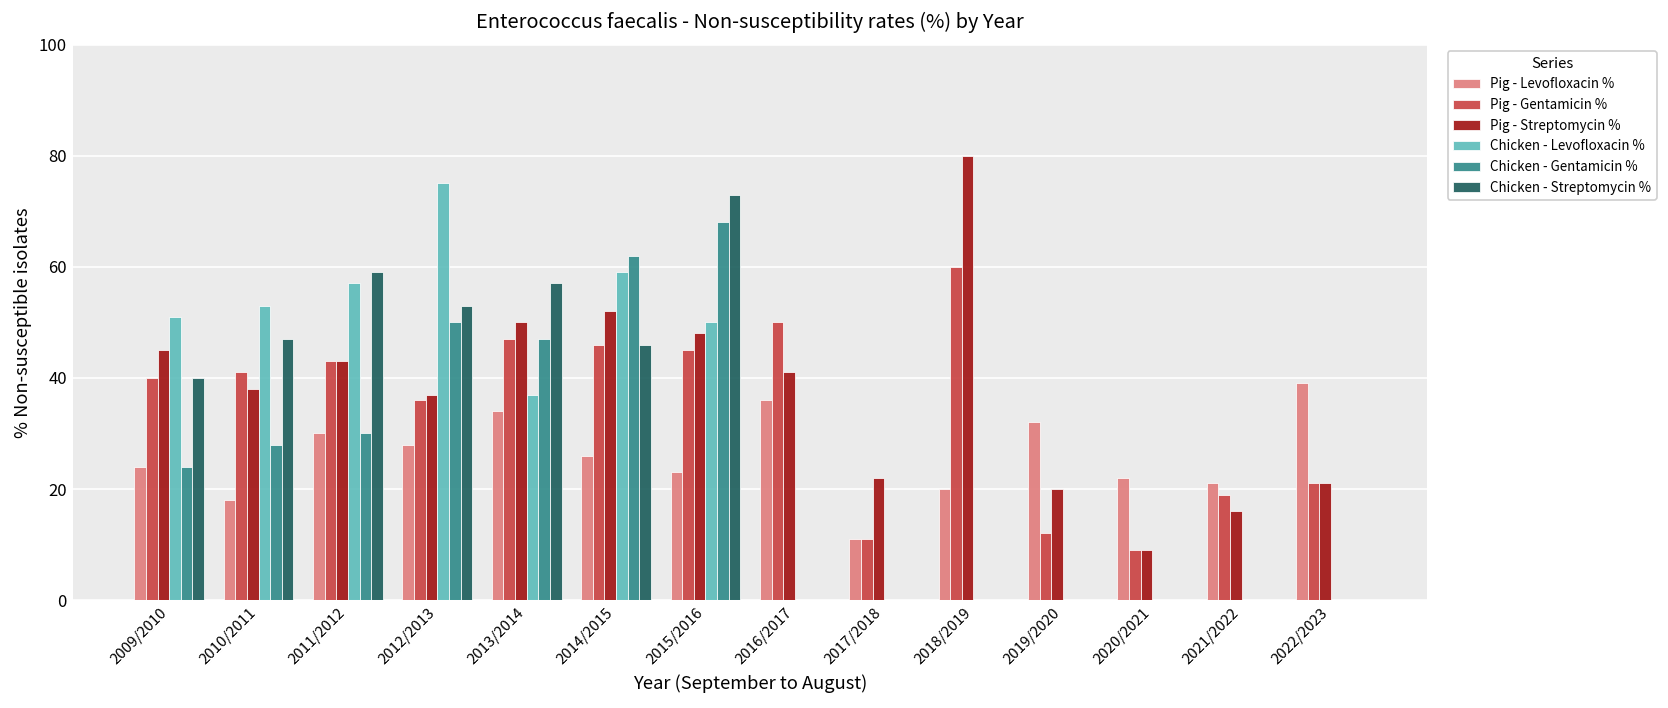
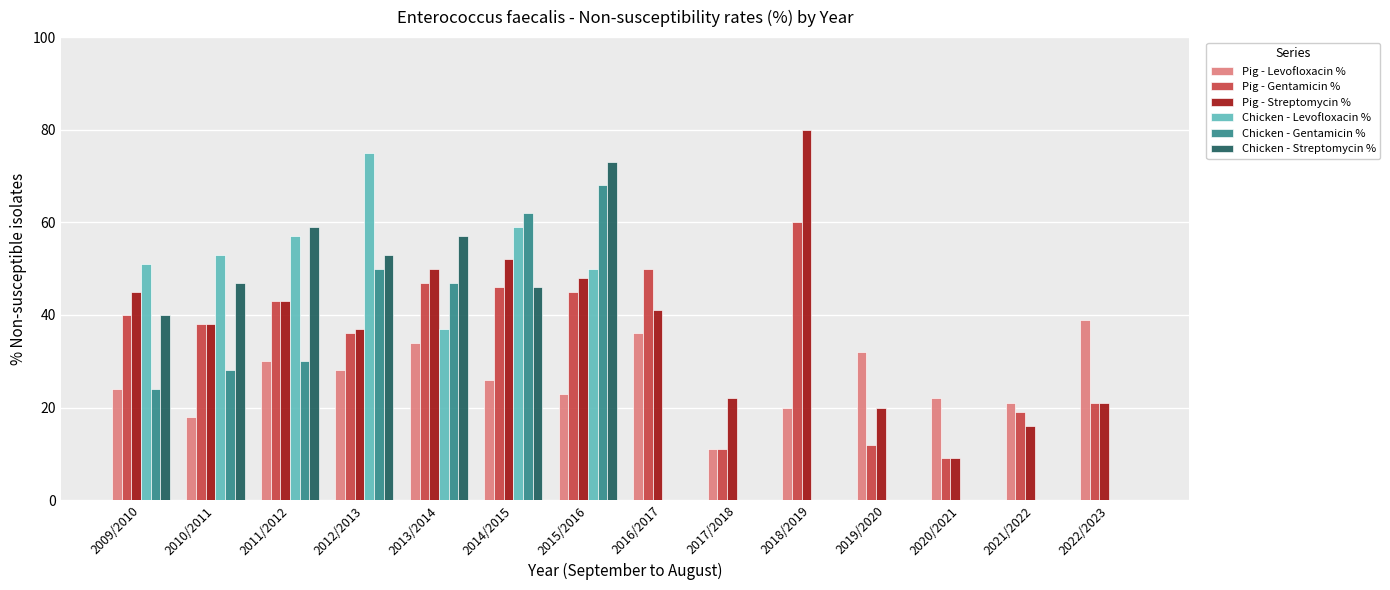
Pig - Gentamicin %, 2010/2011: 41 -> 38
